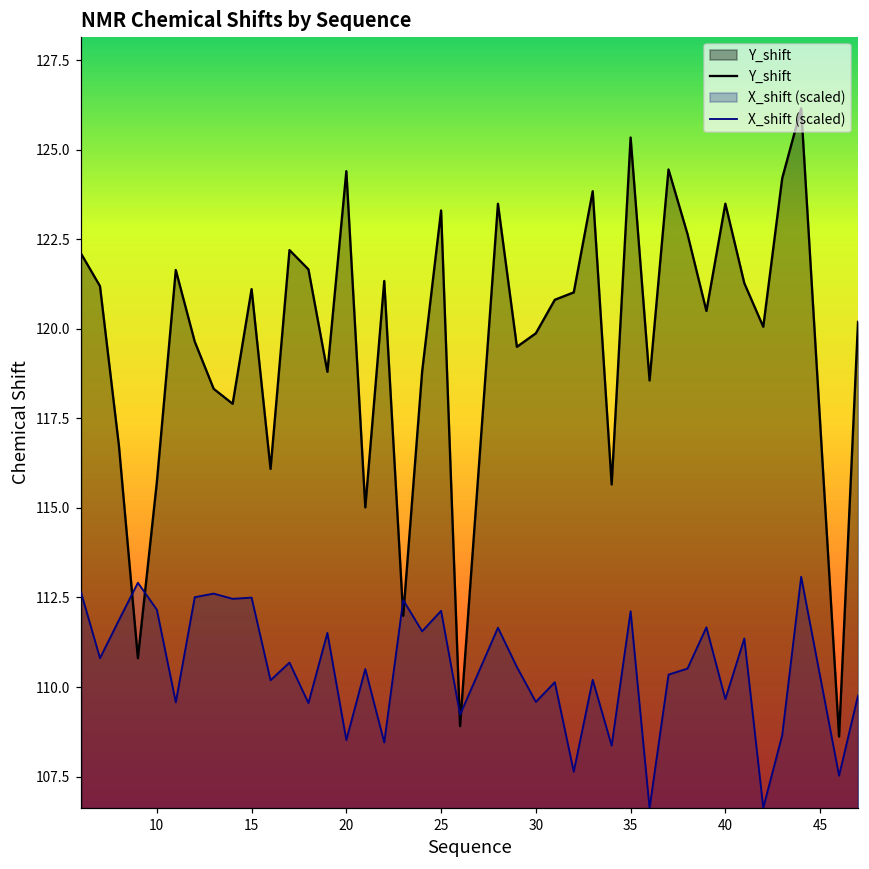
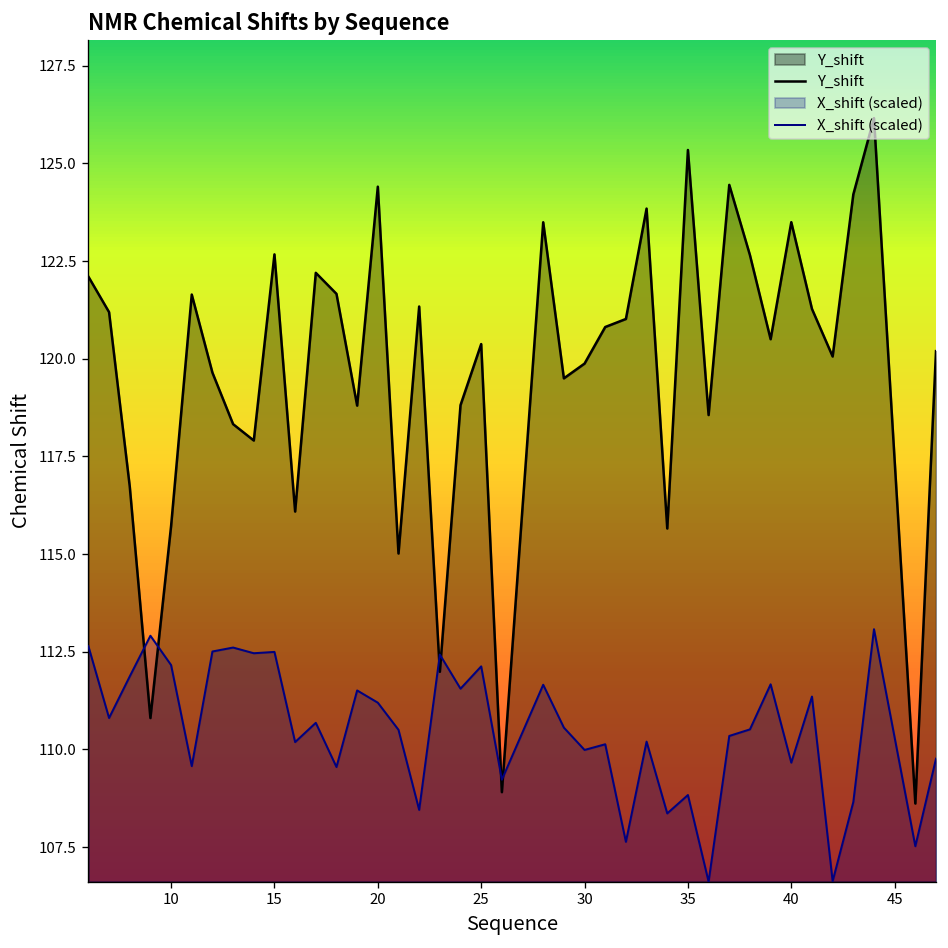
Y_shift, 15: 121.1 -> 122.7
X_shift (scaled), 20: 108.5 -> 111.2
Y_shift, 25: 123.3 -> 120.4
X_shift (scaled), 30: 109.6 -> 110.0
X_shift (scaled), 35: 112.1 -> 108.8
